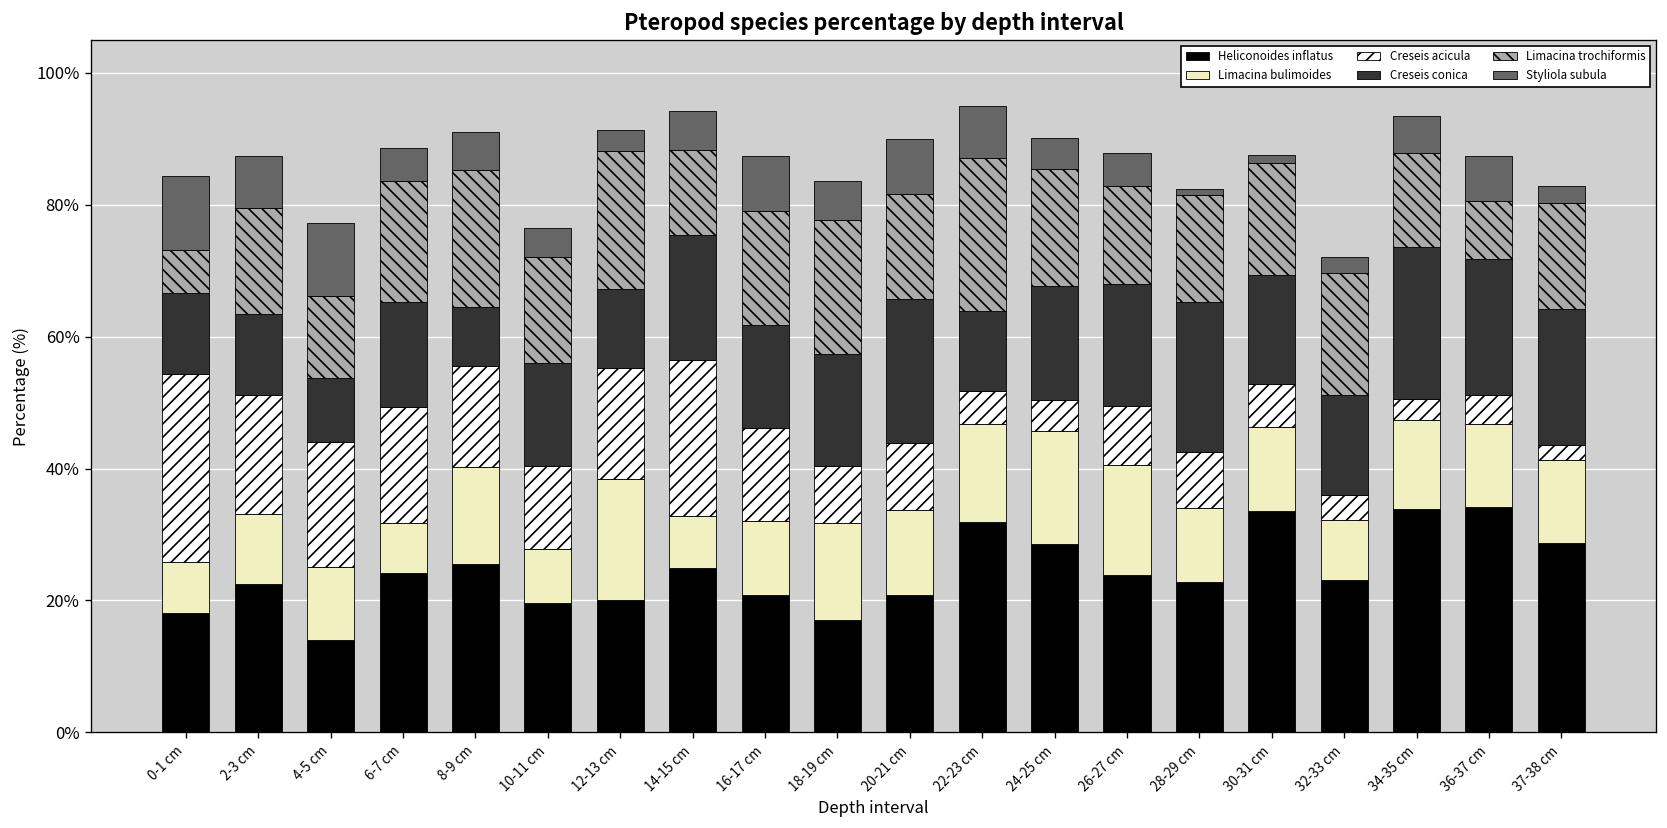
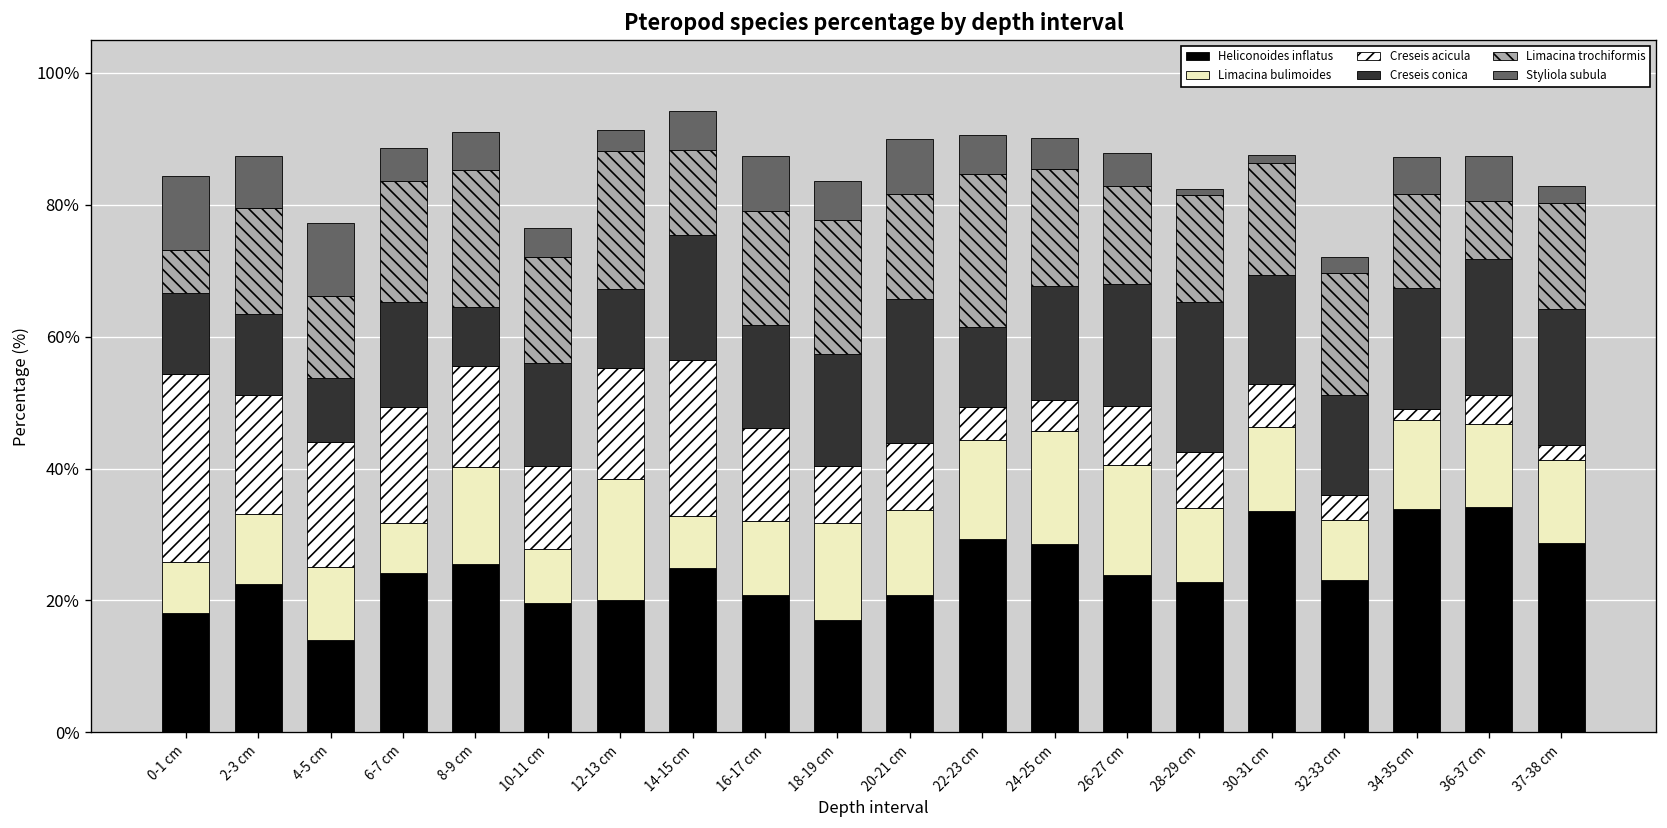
Heliconoides inflatus, 22-23 cm: 32% -> 29%
Styliola subula, 22-23 cm: 8% -> 6%
Creseis acicula, 34-35 cm: 3% -> 2%
Creseis conica, 34-35 cm: 23% -> 18%
